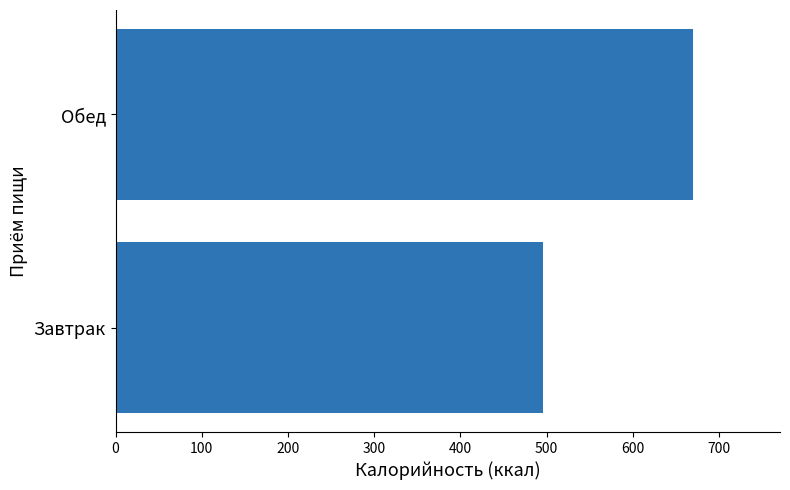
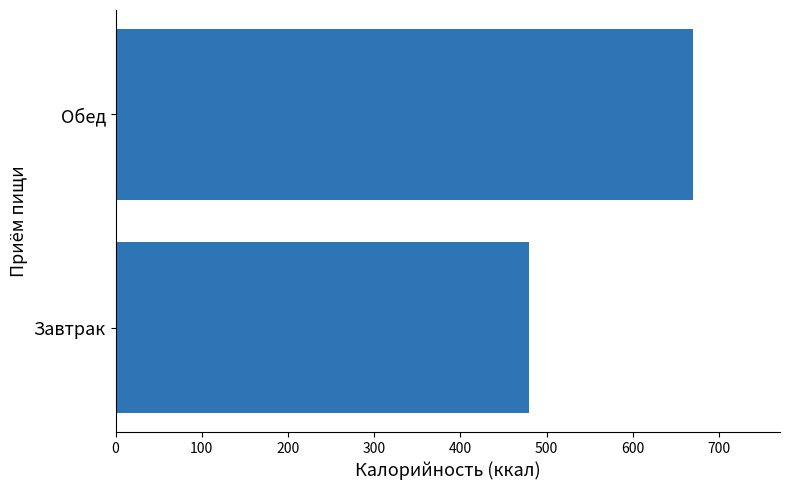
Завтрак: 500 -> 480
